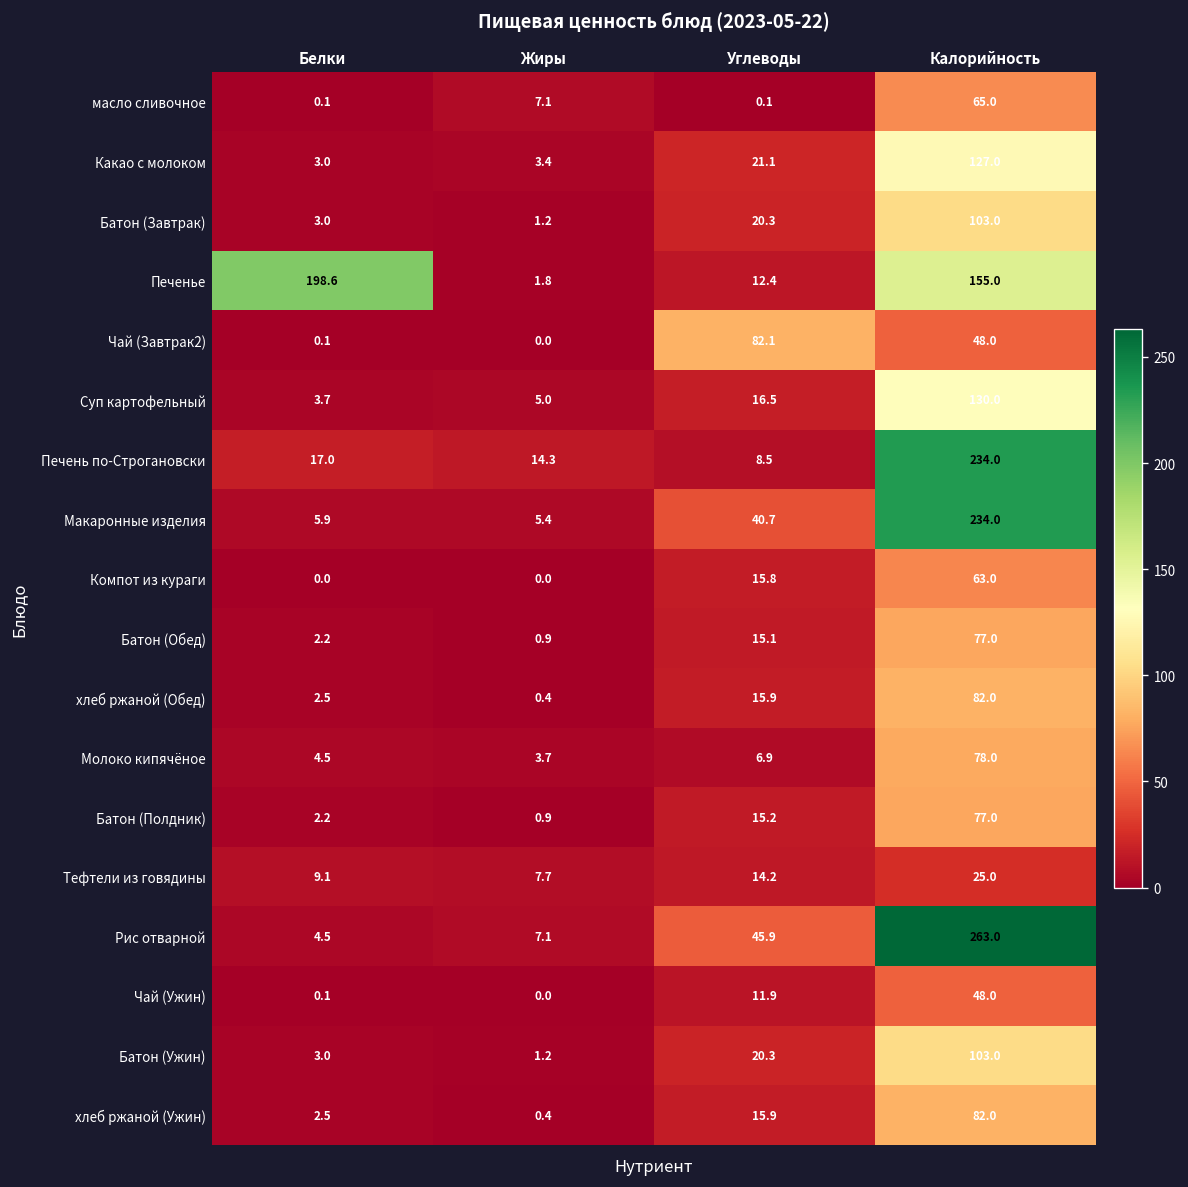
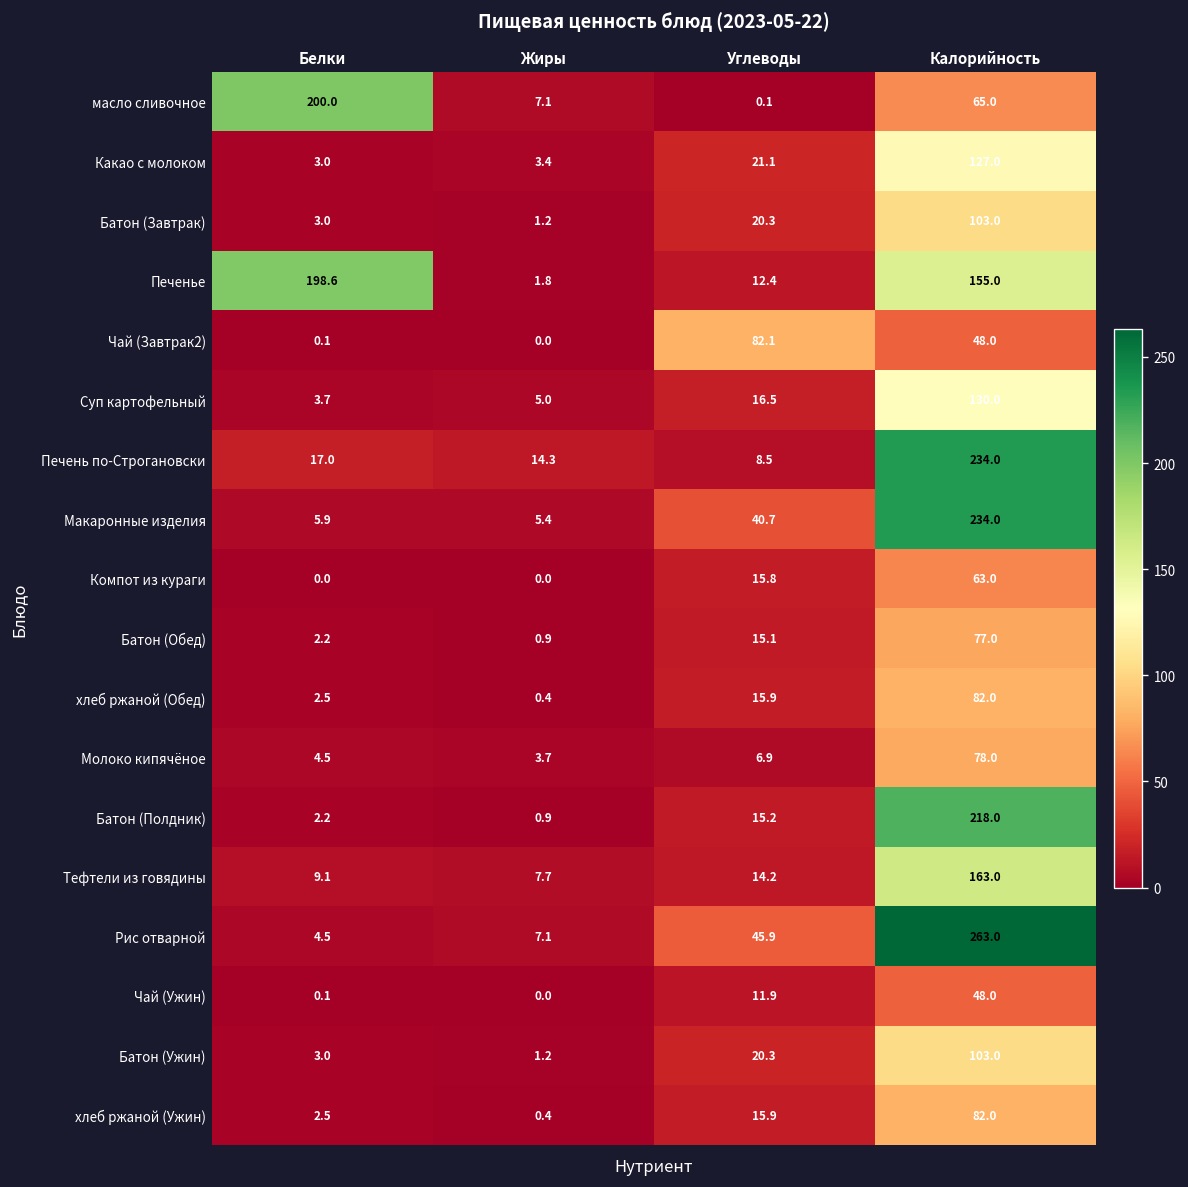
масло сливочное, Белки: 0.1 -> 200.0
Батон (Полдник), Калорийность: 77.0 -> 218.0
Тефтели из говядины, Калорийность: 25.0 -> 163.0
